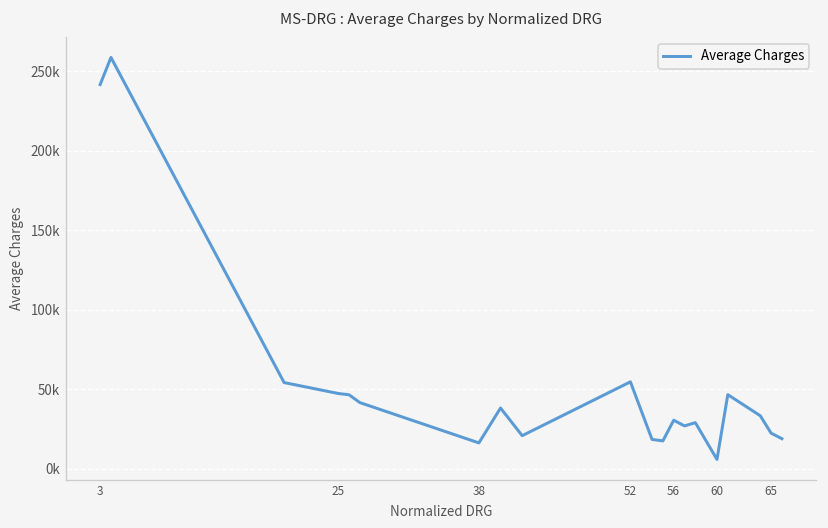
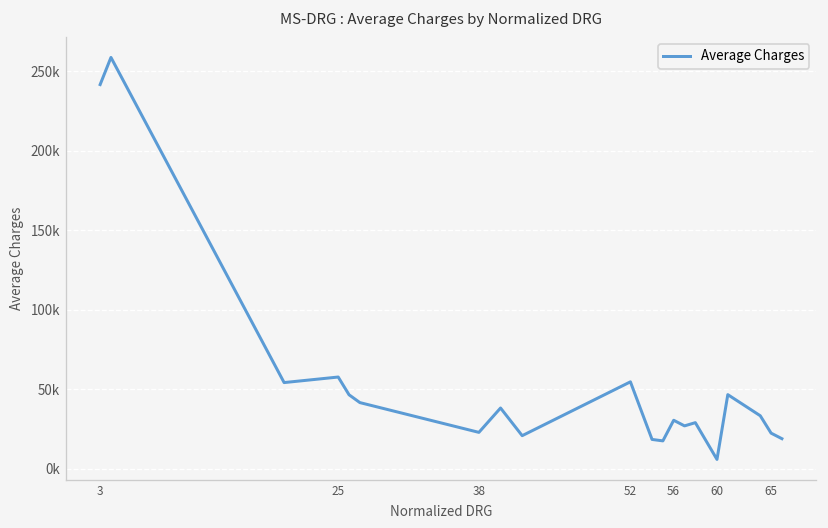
25: 47000 -> 58000
38: 16000 -> 23000
